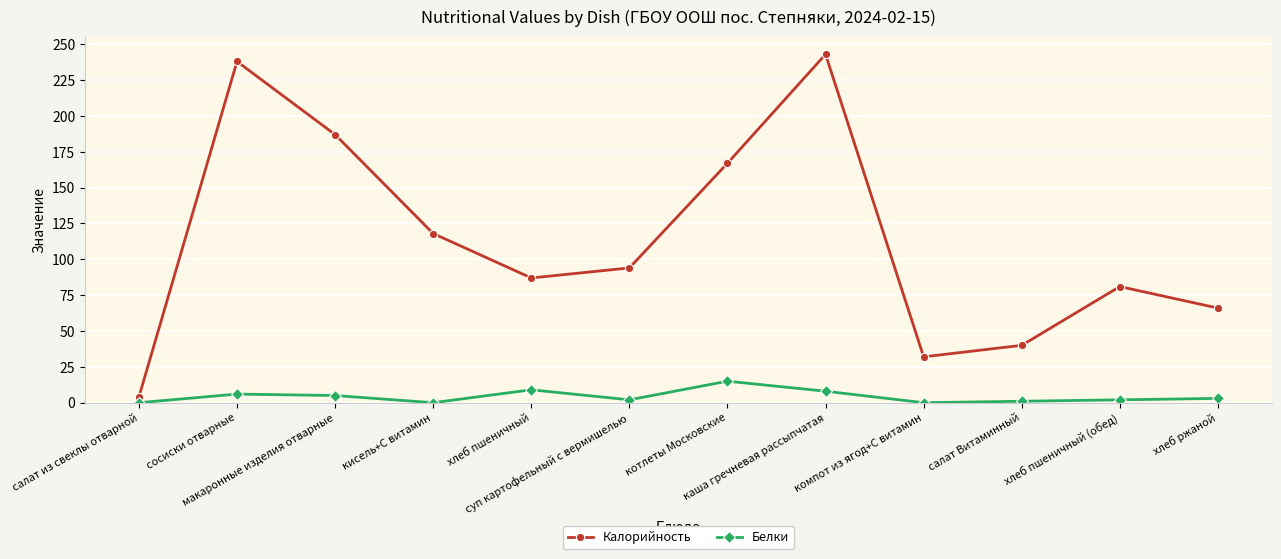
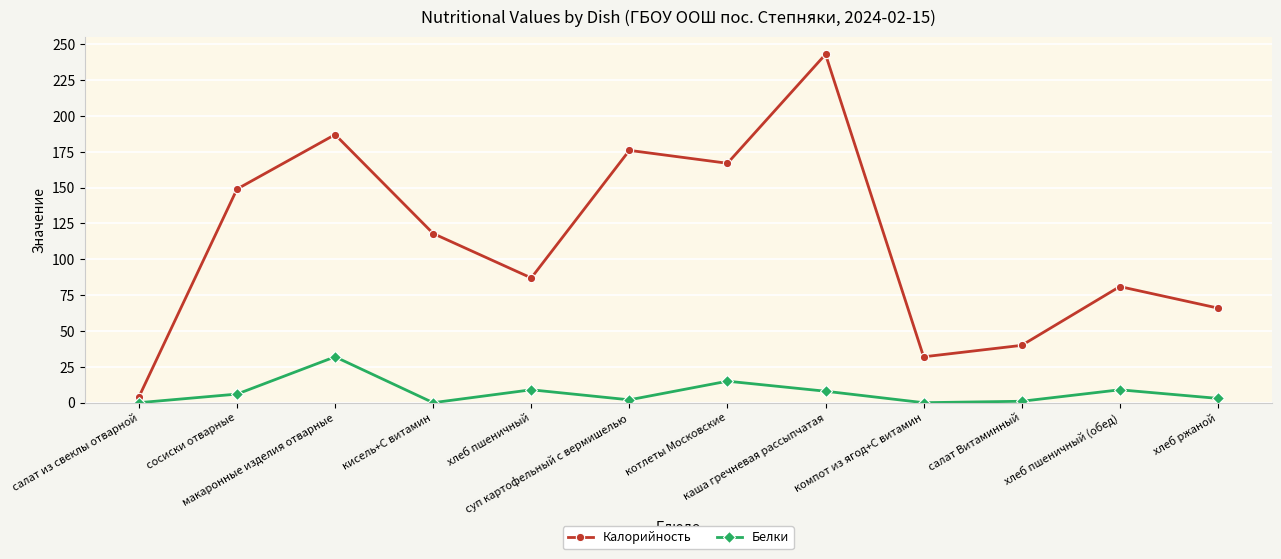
Калорийность, сосиски отварные: 238 -> 149
Белки, макаронные изделия отварные: 5 -> 32
Калорийность, суп картофельный с вермишелью: 94 -> 176
Белки, хлеб пшеничный (обед): 2 -> 9
